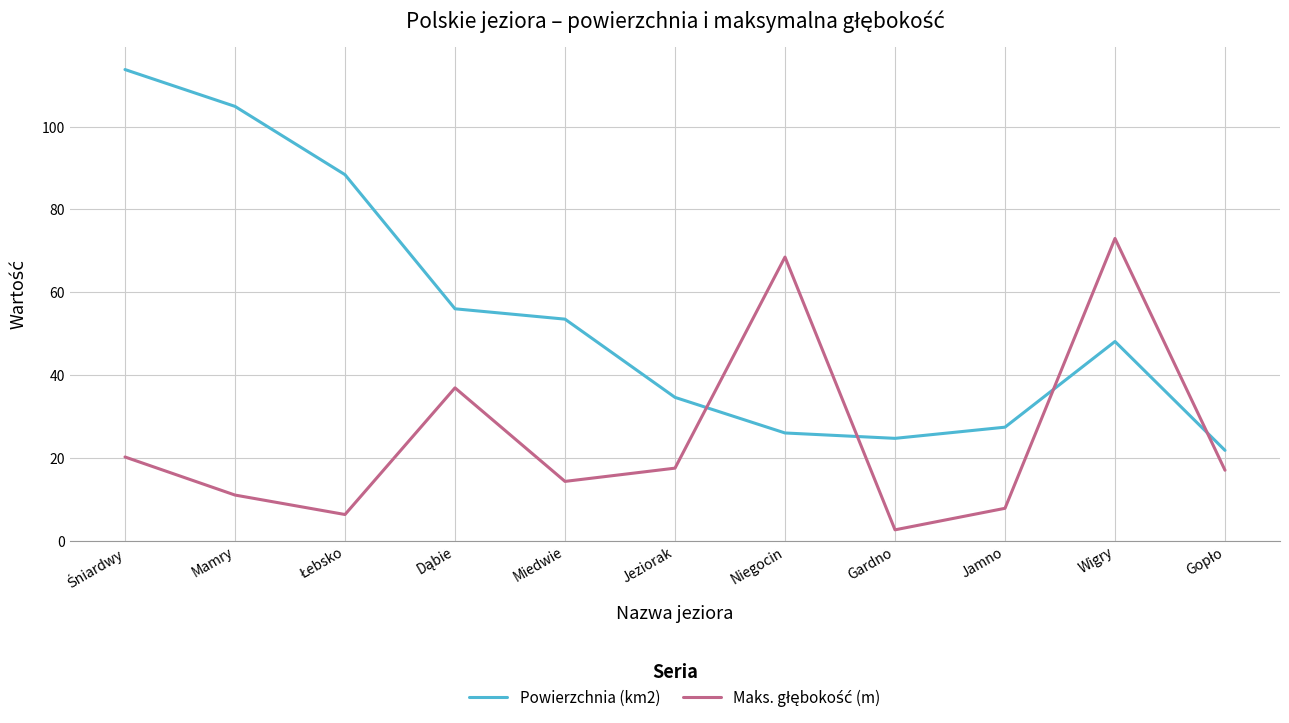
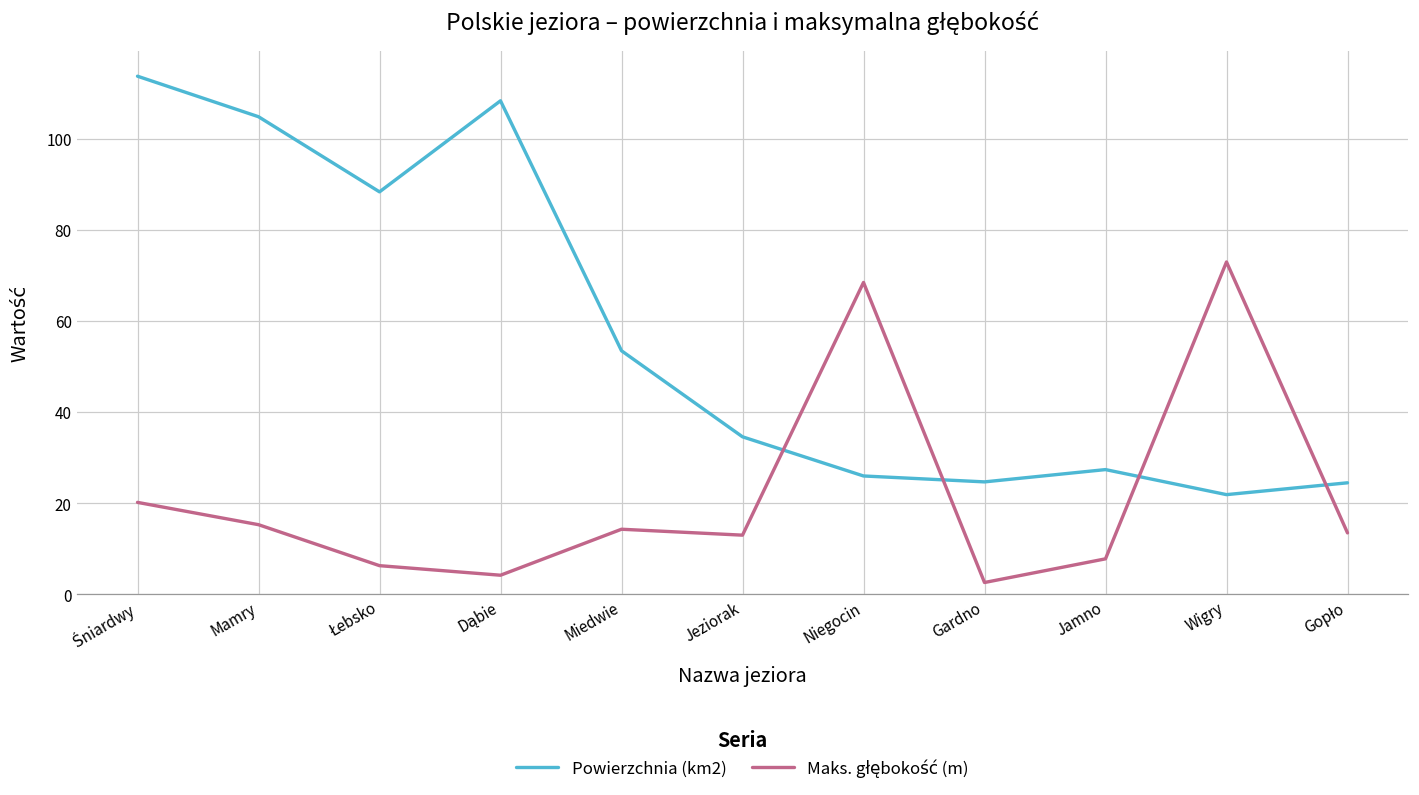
Maks. głębokość (m), Mamry: 11 -> 15
Powierzchnia (km2), Dąbie: 56 -> 108
Maks. głębokość (m), Dąbie: 37 -> 4
Maks. głębokość (m), Jeziorak: 18 -> 13
Powierzchnia (km2), Wigry: 48 -> 22
Powierzchnia (km2), Gopło: 22 -> 25
Maks. głębokość (m), Gopło: 17 -> 14
